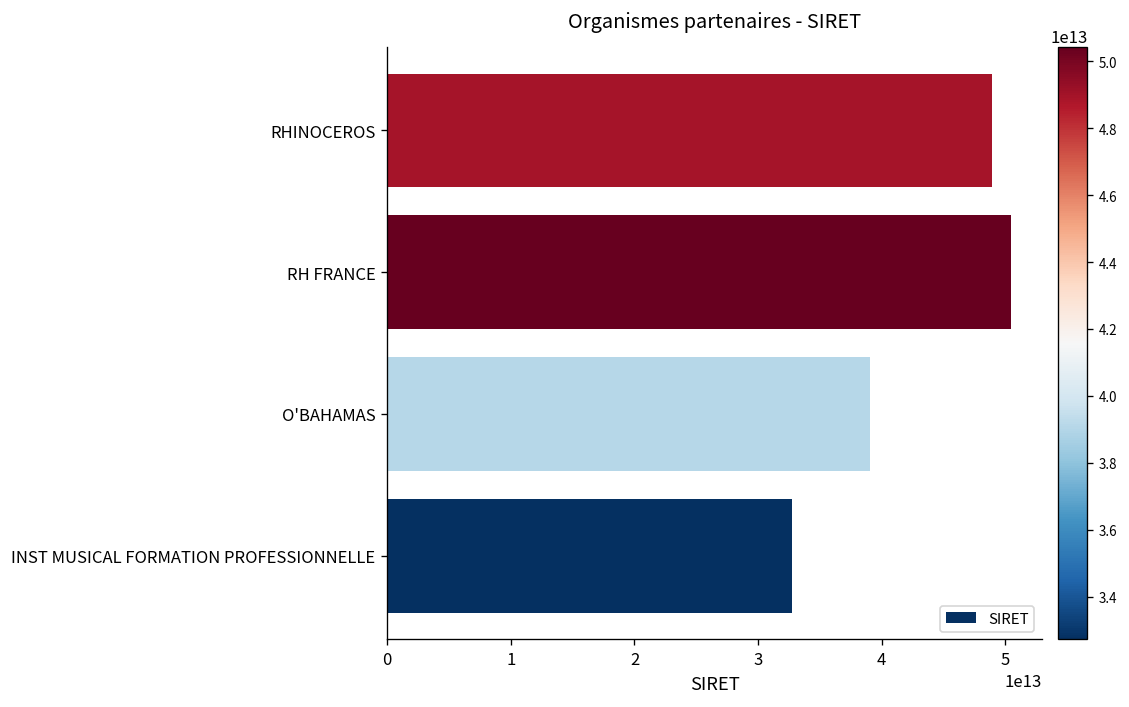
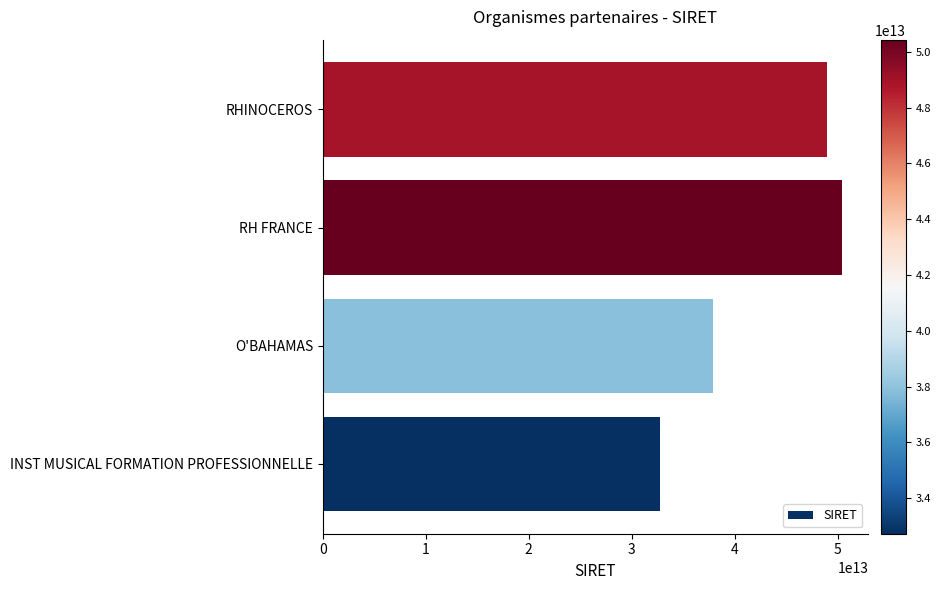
O'BAHAMAS: 39100000000000 -> 37900000000000
